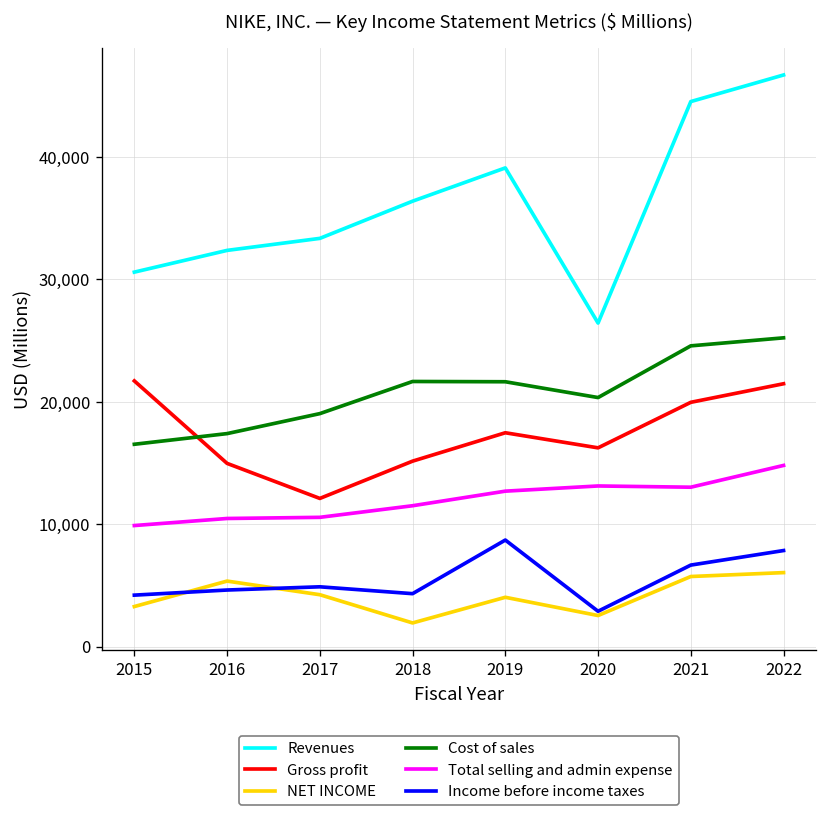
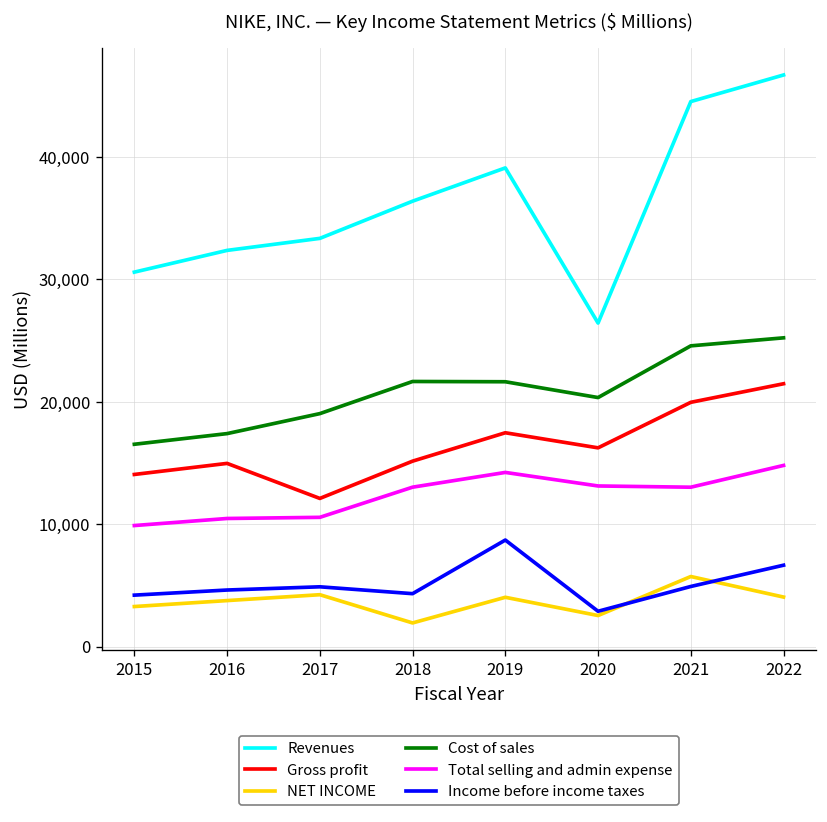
Gross profit, 2015: 21,700 -> 14,100
NET INCOME, 2016: 5,400 -> 3,800
Total selling and admin expense, 2018: 11,500 -> 13,000
Total selling and admin expense, 2019: 12,700 -> 14,200
Income before income taxes, 2021: 6,700 -> 4,900
NET INCOME, 2022: 6,000 -> 4,000
Income before income taxes, 2022: 7,800 -> 6,700
